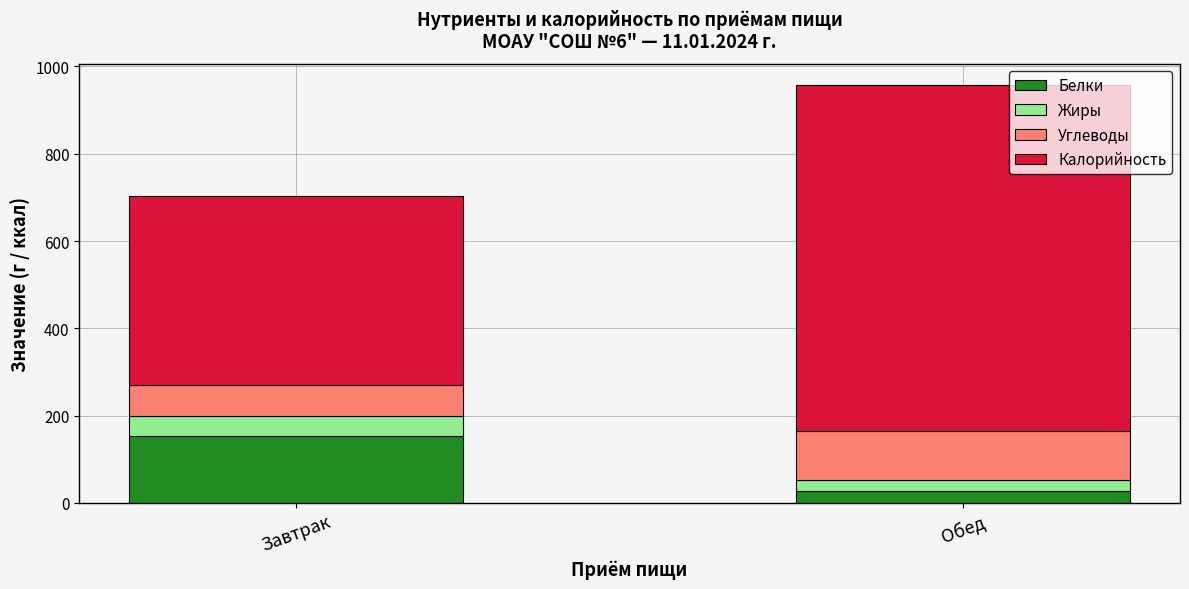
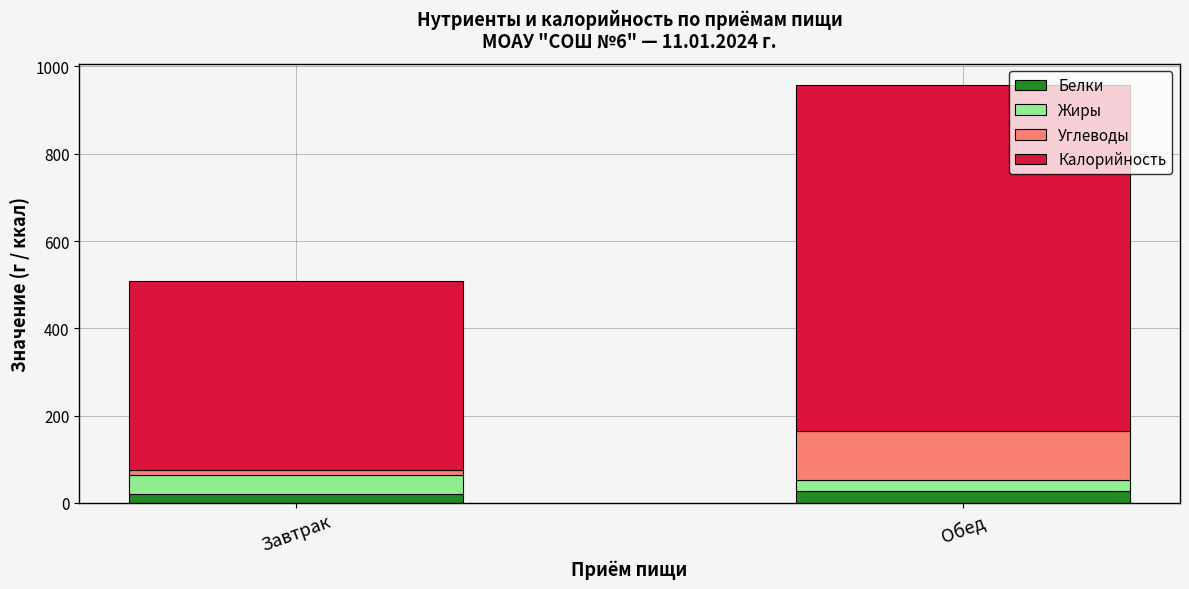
Белки, Завтрак: 150 -> 20
Углеводы, Завтрак: 70 -> 10
